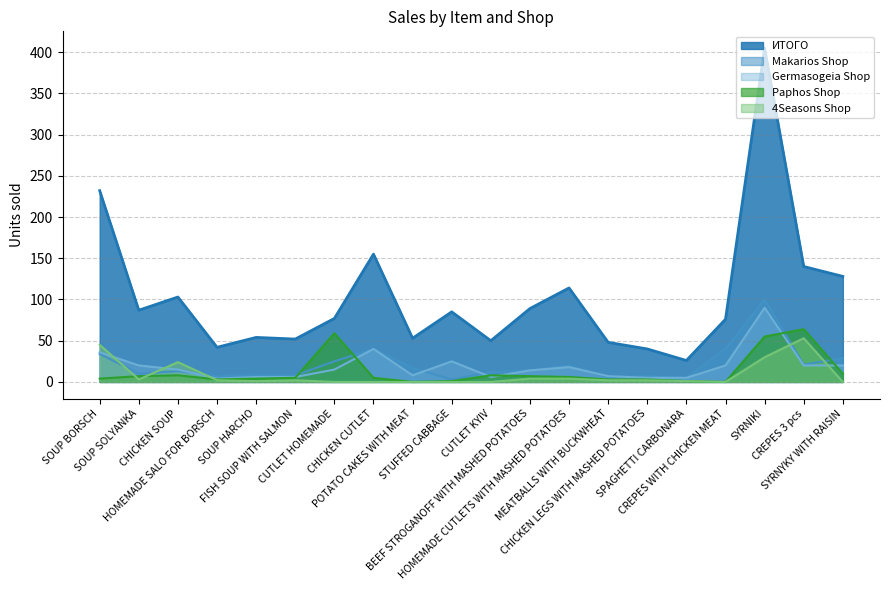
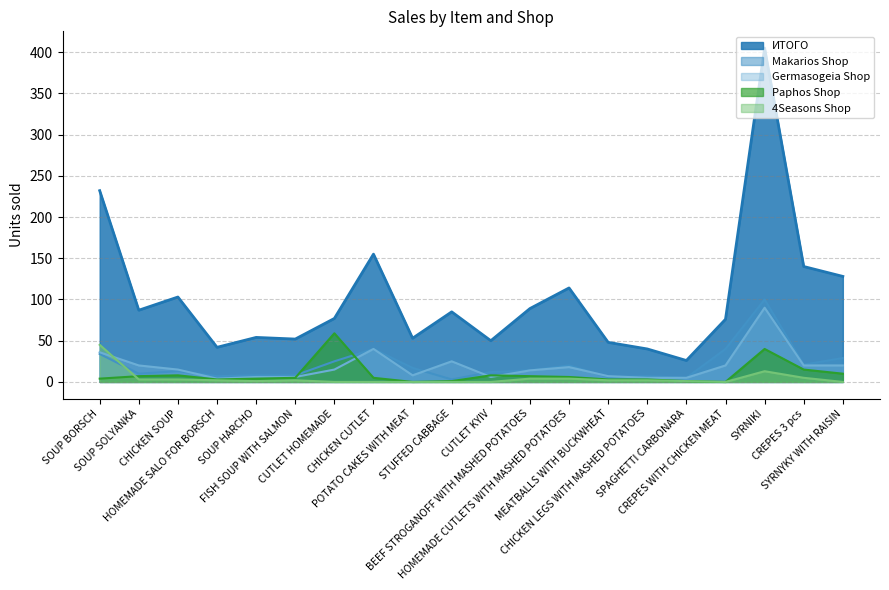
4Seasons Shop, CHICKEN SOUP: 20 -> 0
Paphos Shop, SYRNIKI: 60 -> 40
4Seasons Shop, SYRNIKI: 30 -> 10
Paphos Shop, CREPES 3 pcs: 60 -> 20
4Seasons Shop, CREPES 3 pcs: 50 -> 10
